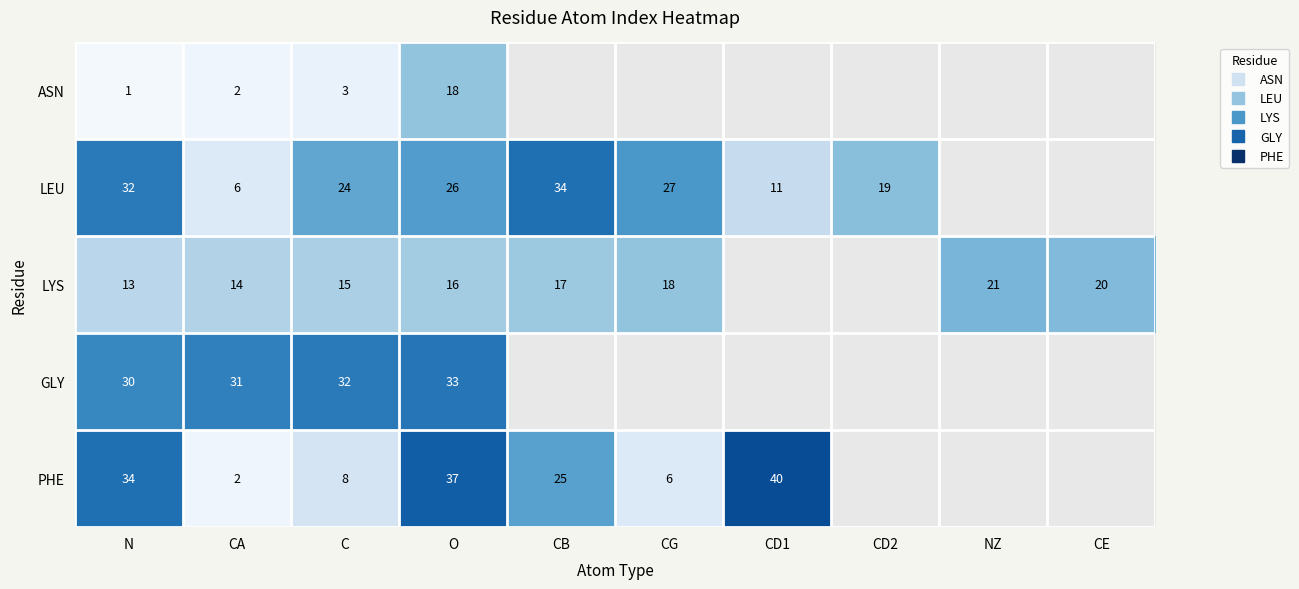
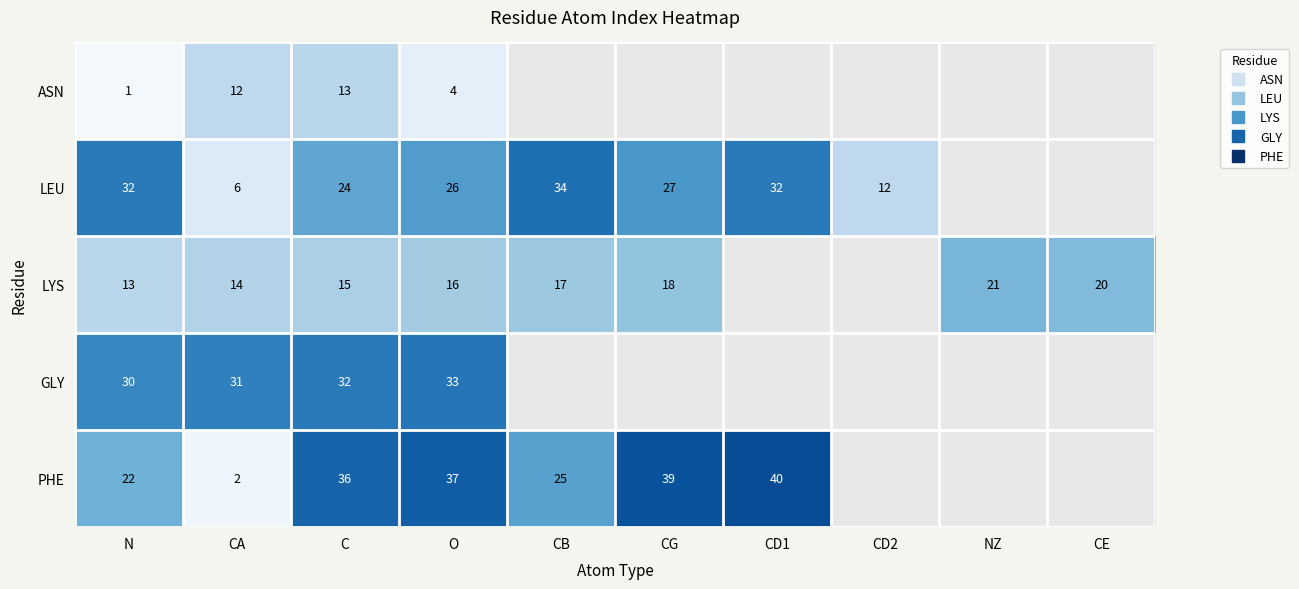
ASN, CA: 2 -> 12
ASN, C: 3 -> 13
ASN, O: 18 -> 4
LEU, CD1: 11 -> 32
LEU, CD2: 19 -> 12
PHE, N: 34 -> 22
PHE, C: 8 -> 36
PHE, CG: 6 -> 39
